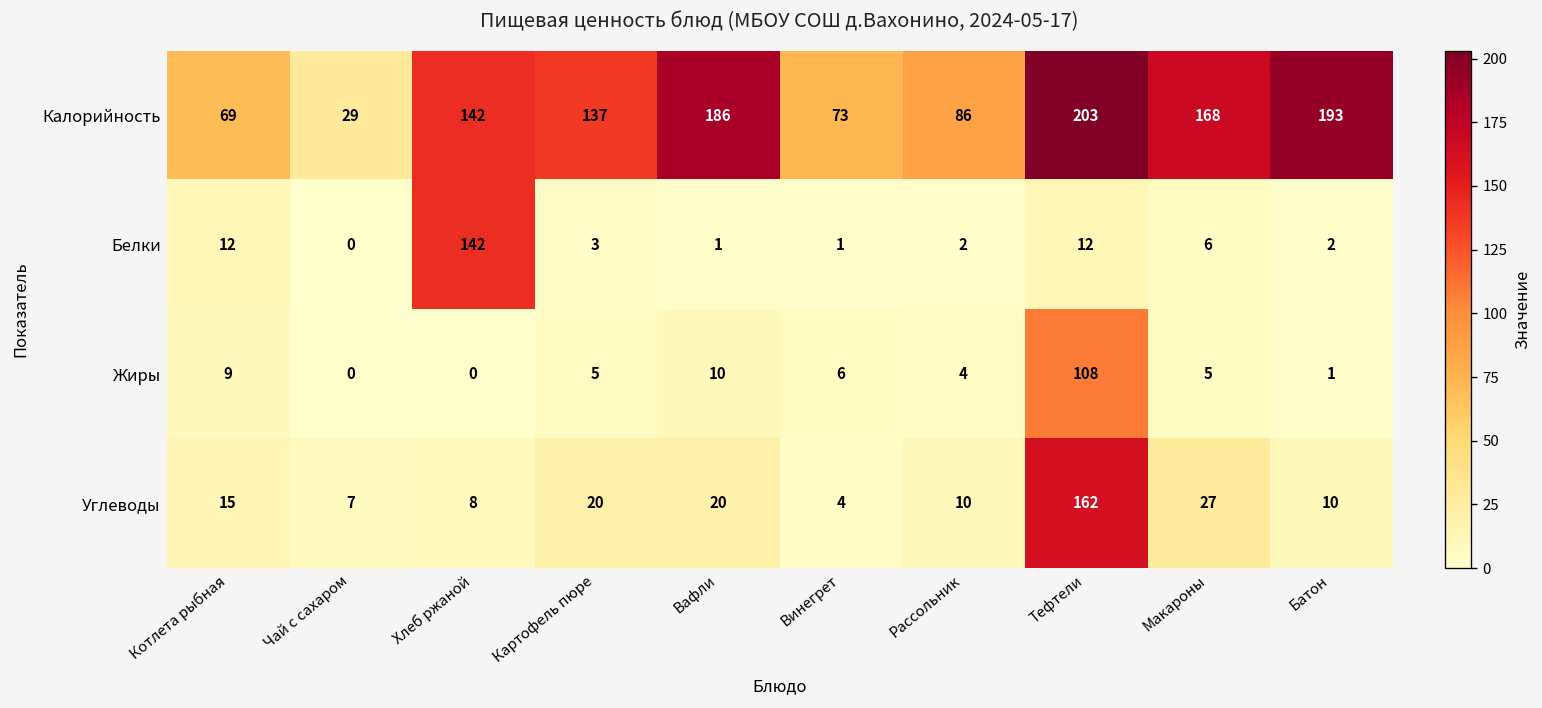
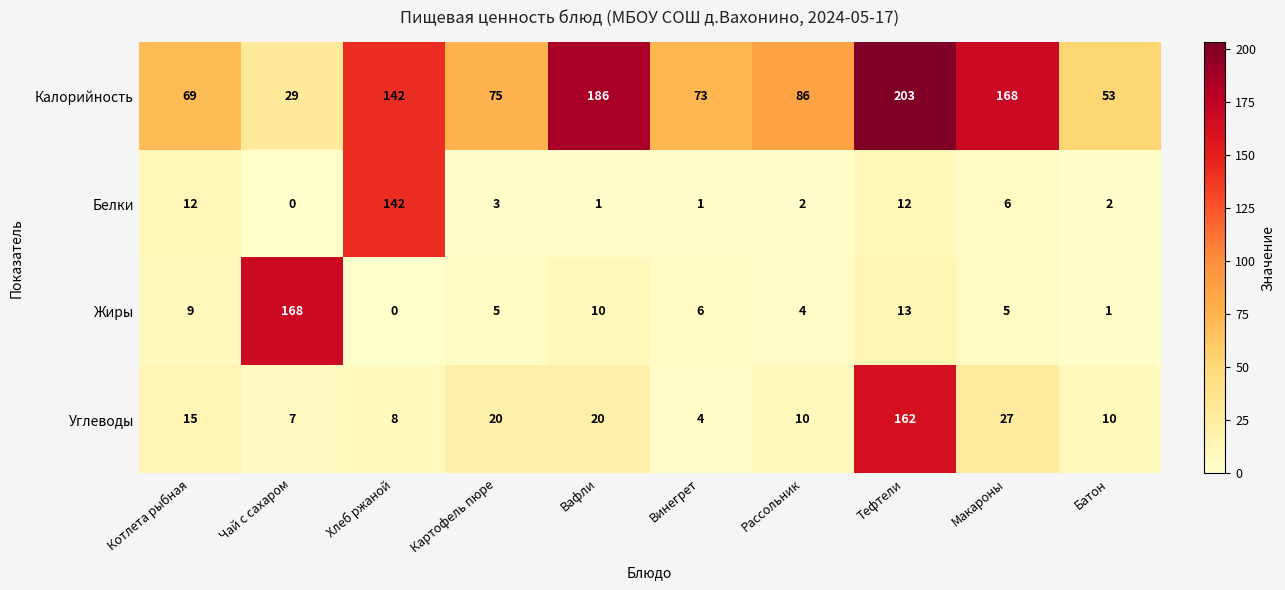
Калорийность, Картофель пюре: 137 -> 75
Калорийность, Батон: 193 -> 53
Жиры, Чай с сахаром: 0 -> 168
Жиры, Тефтели: 108 -> 13
